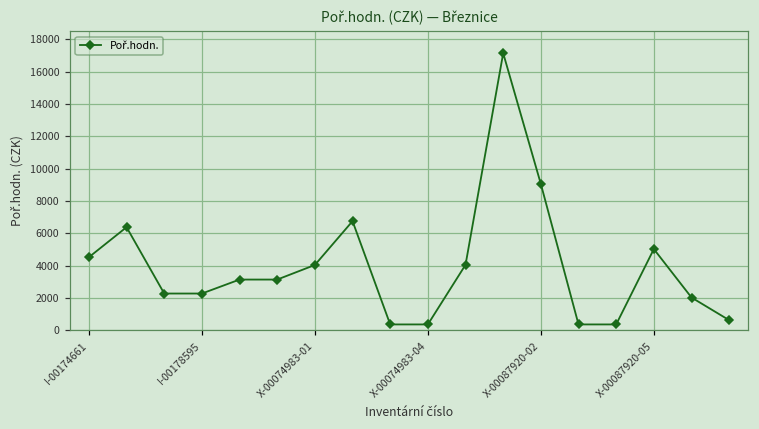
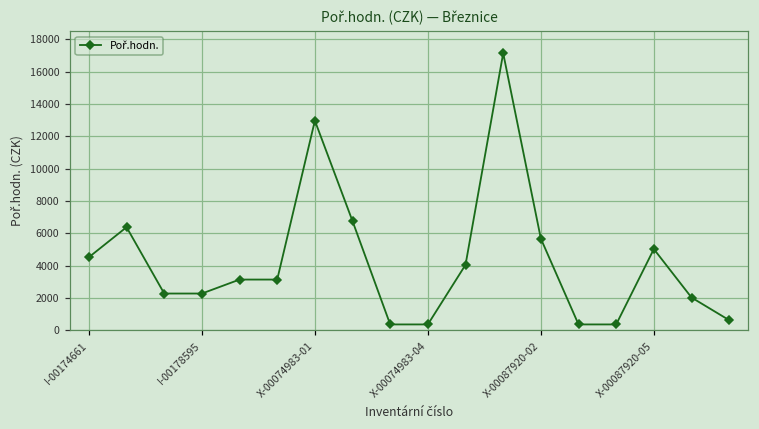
X-00074983-01: 4000 -> 13000
X-00087920-02: 9000 -> 5700
